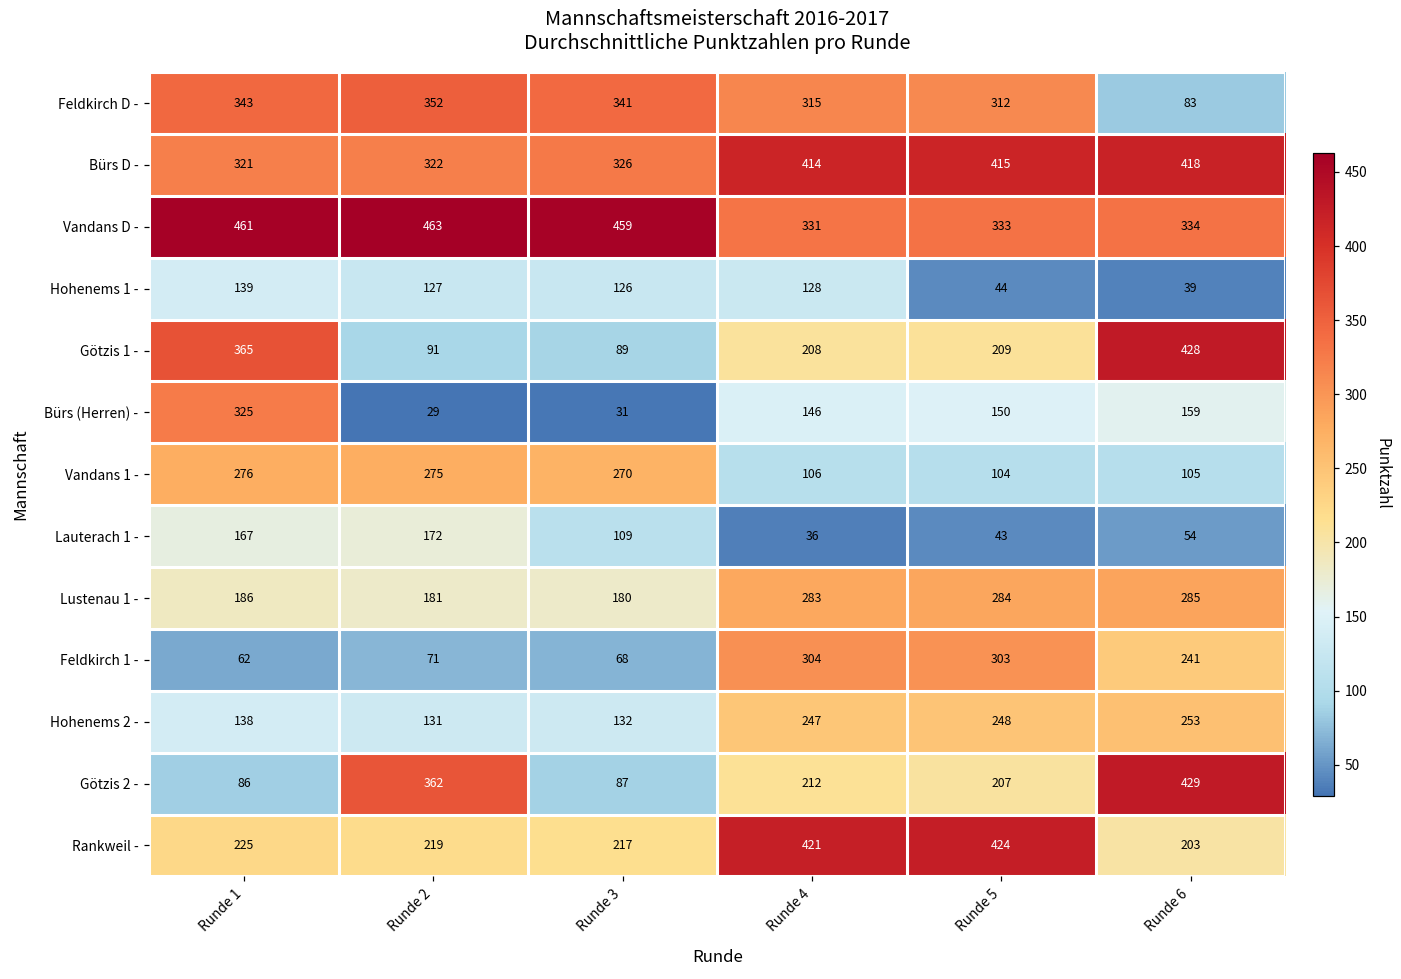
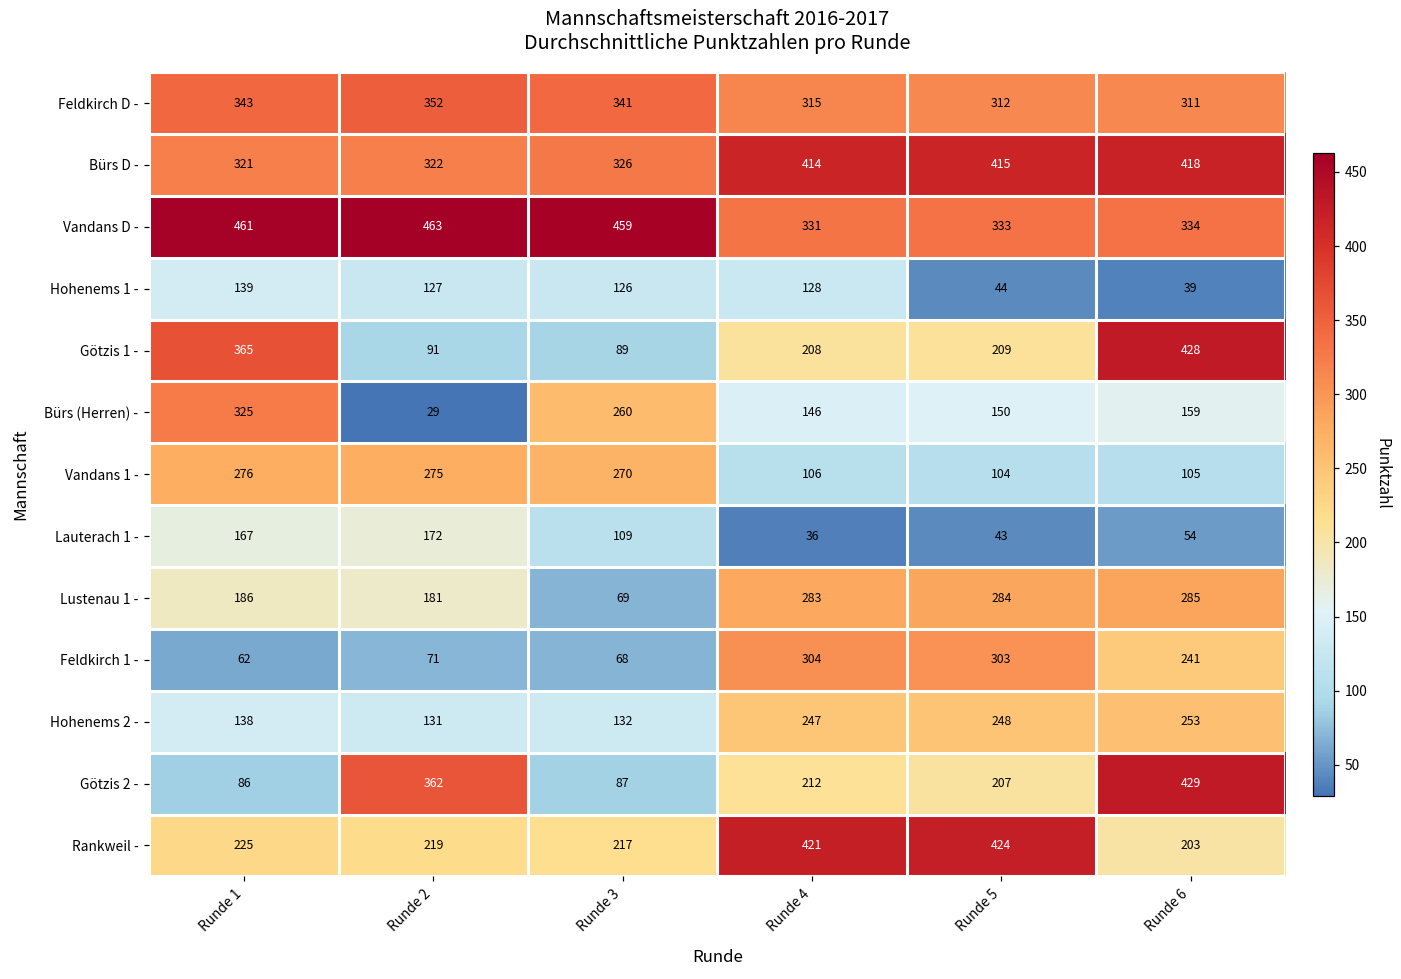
Feldkirch D -, Runde 6: 83 -> 311
Bürs (Herren) -, Runde 3: 31 -> 260
Lustenau 1 -, Runde 3: 180 -> 69
